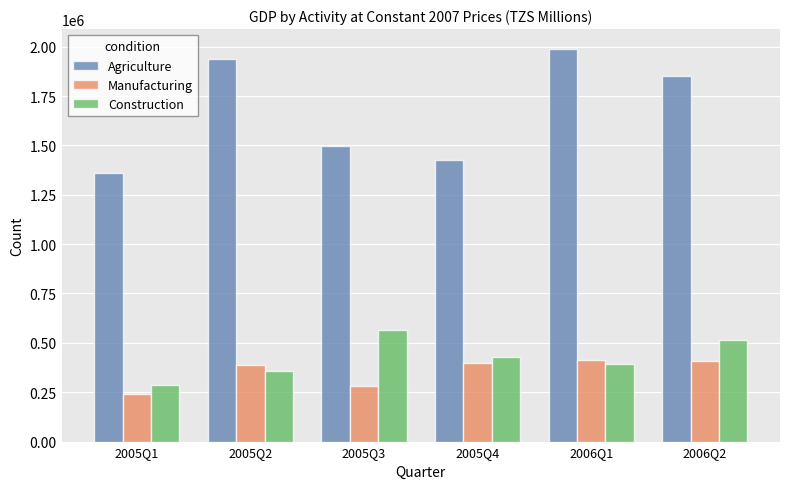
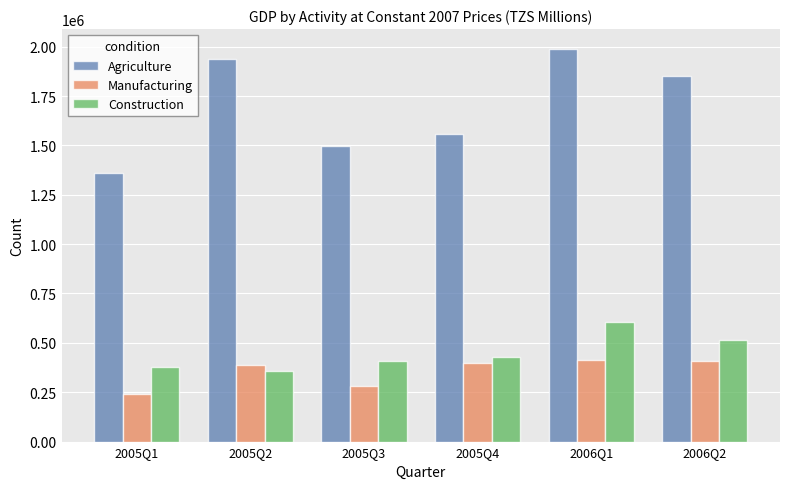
Construction, 2005Q1: 290000 -> 380000
Construction, 2005Q3: 560000 -> 410000
Agriculture, 2005Q4: 1420000 -> 1560000
Construction, 2006Q1: 390000 -> 610000
